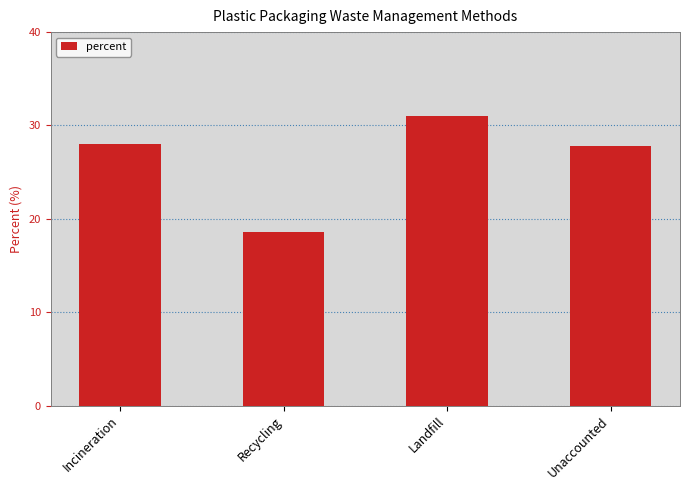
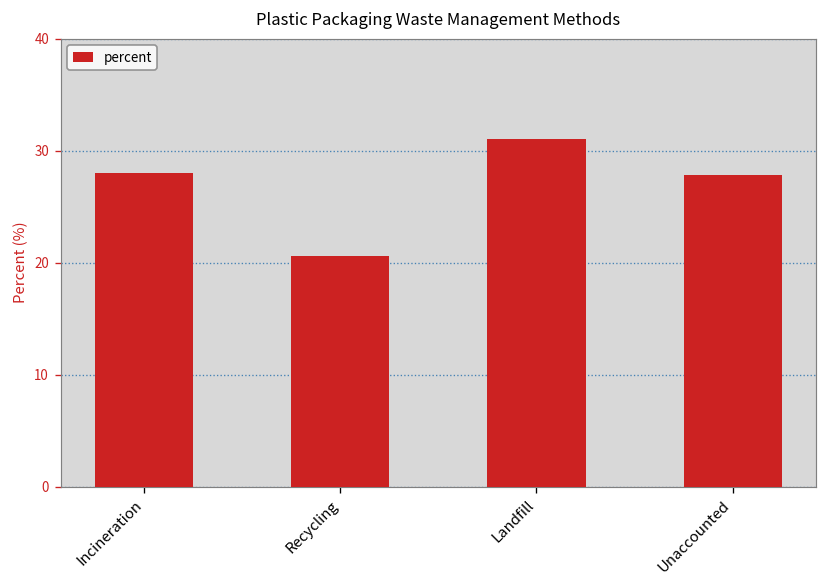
Recycling: 19 -> 21
